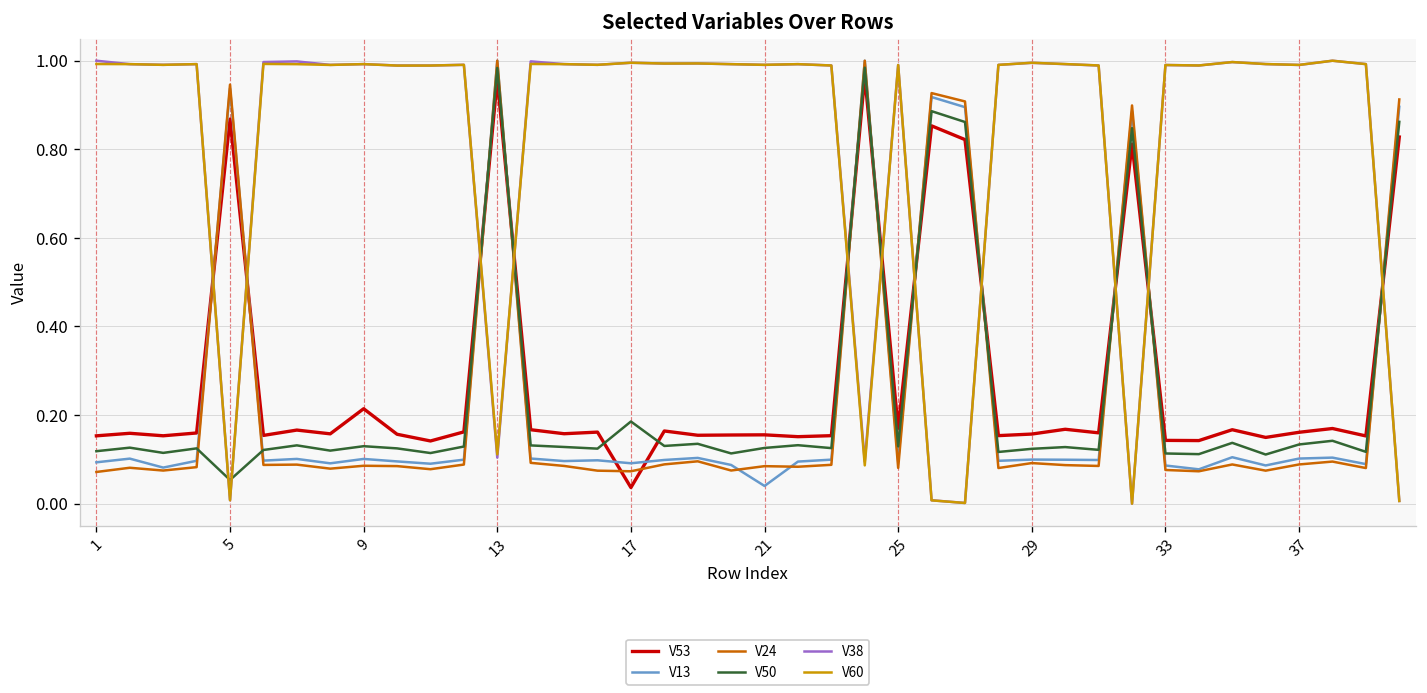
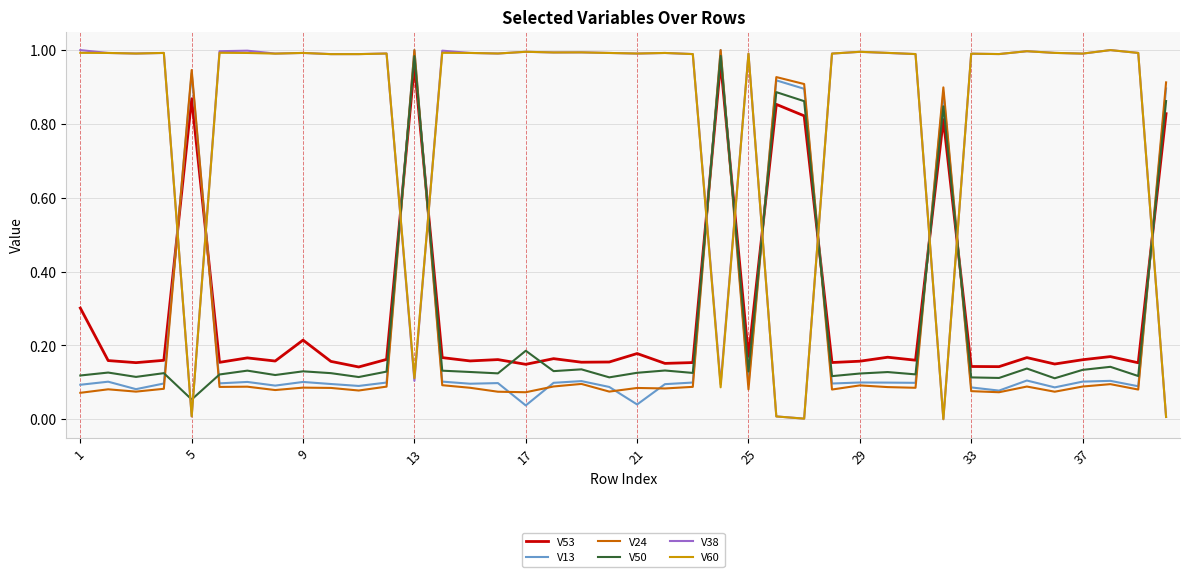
V53, 1: 0.15 -> 0.30
V53, 17: 0.04 -> 0.15
V13, 17: 0.09 -> 0.04
V53, 21: 0.16 -> 0.18
